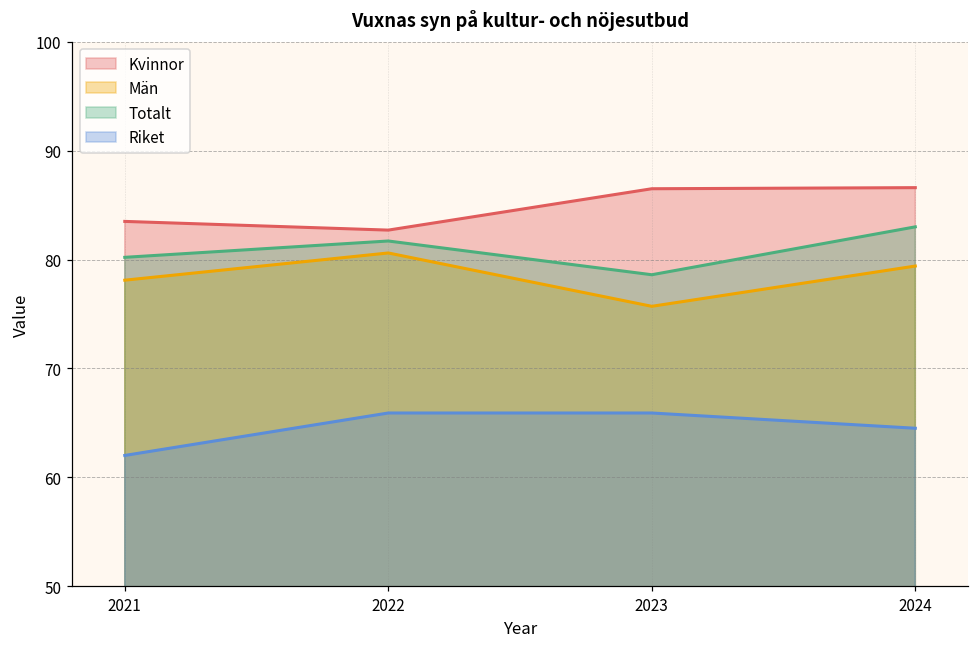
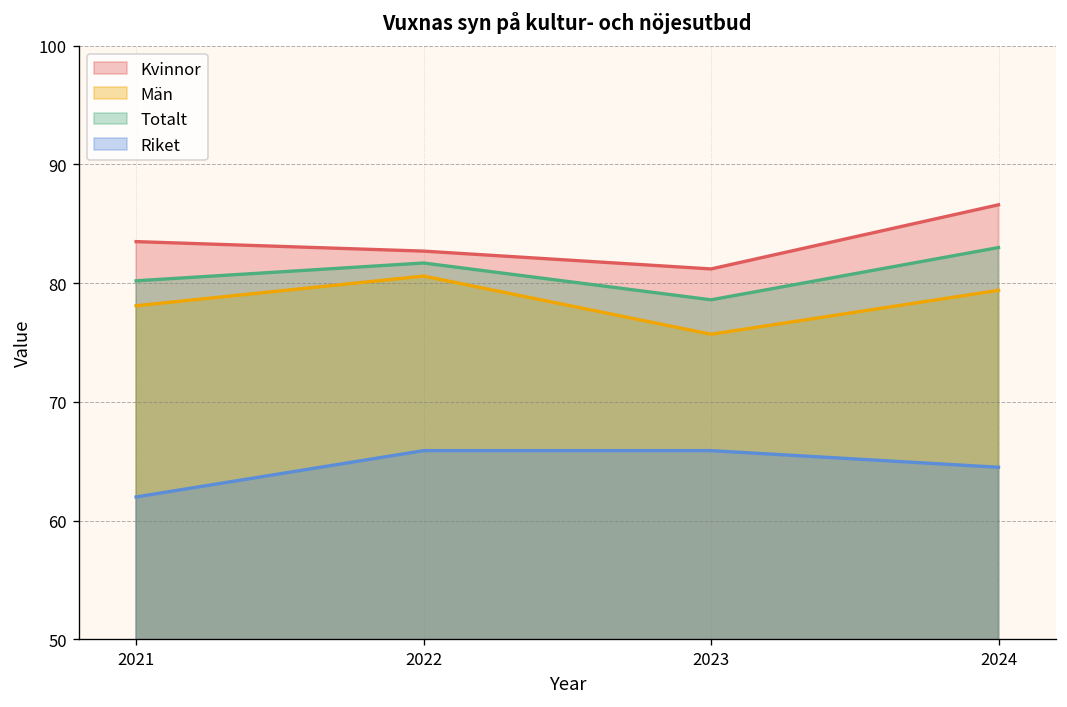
Kvinnor, 2023: 87 -> 81
